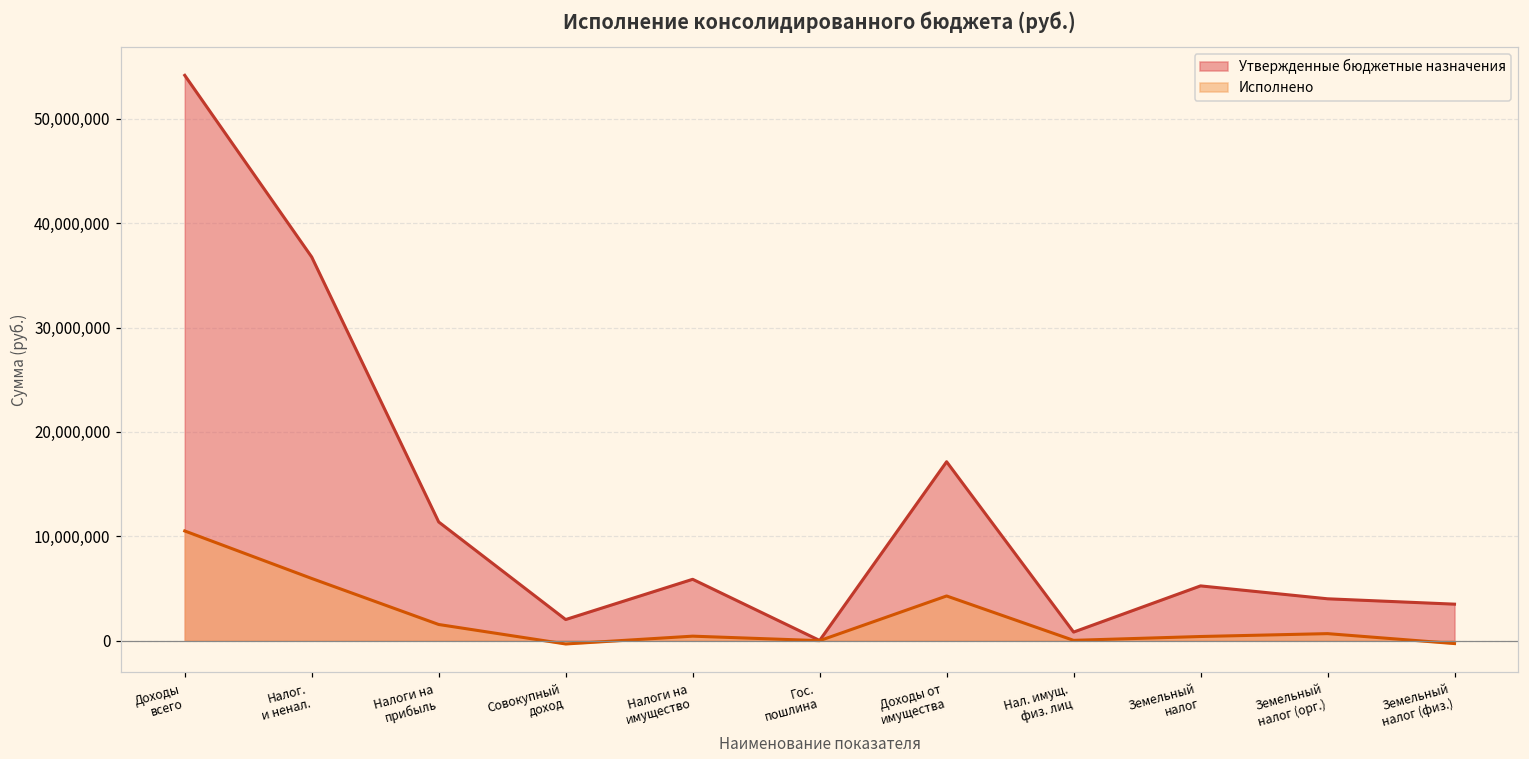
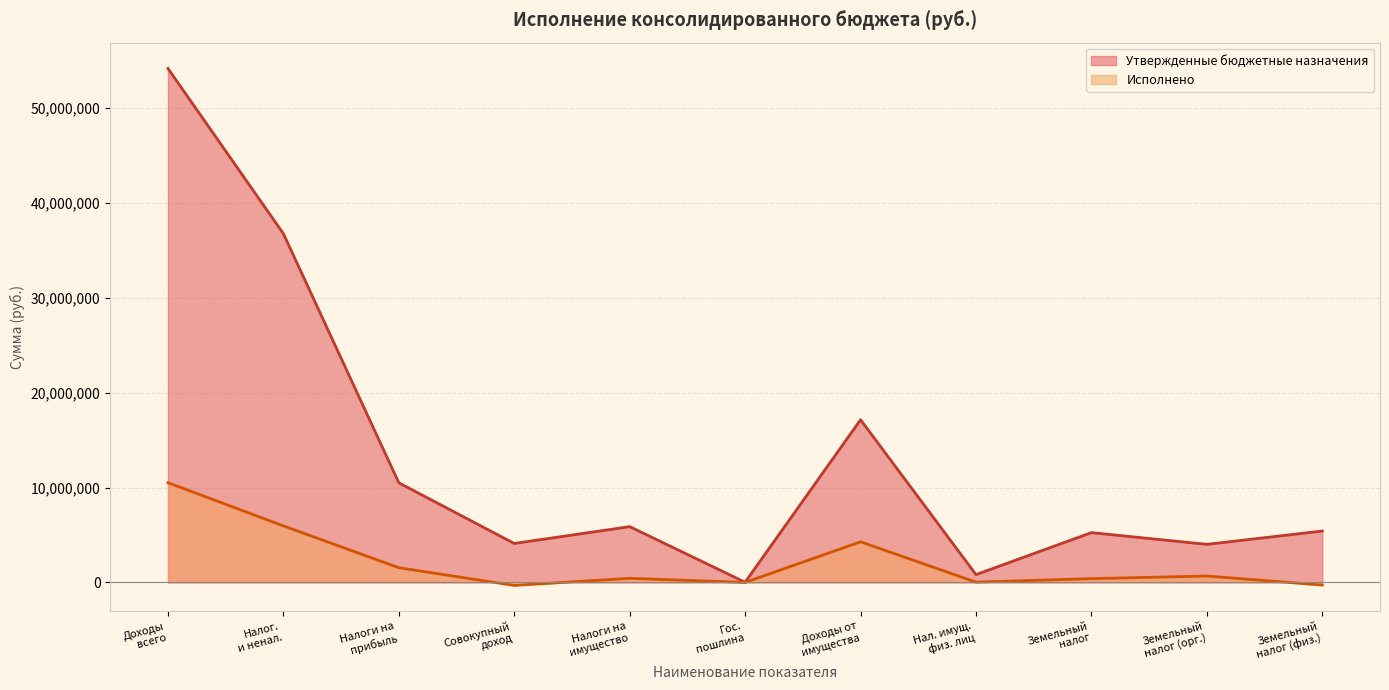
Утвержденные бюджетные назначения, Налоги на прибыль: 11,400,000 -> 10,500,000
Утвержденные бюджетные назначения, Совокупный доход: 2,000,000 -> 4,000,000
Утвержденные бюджетные назначения, Земельный налог (физ.): 4,000,000 -> 5,000,000
